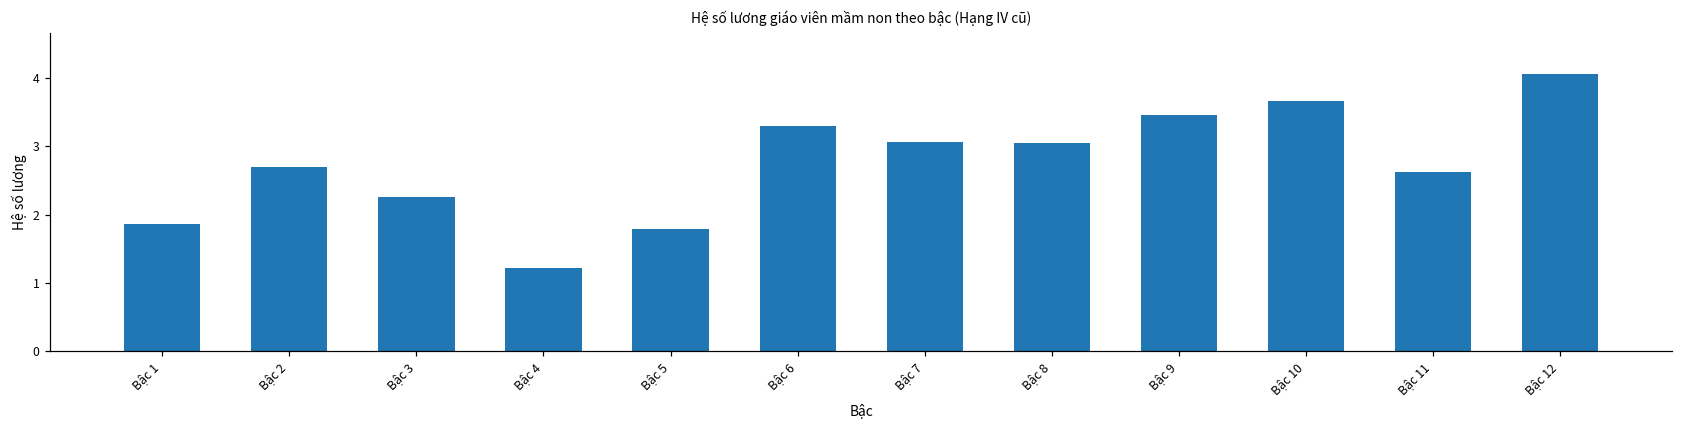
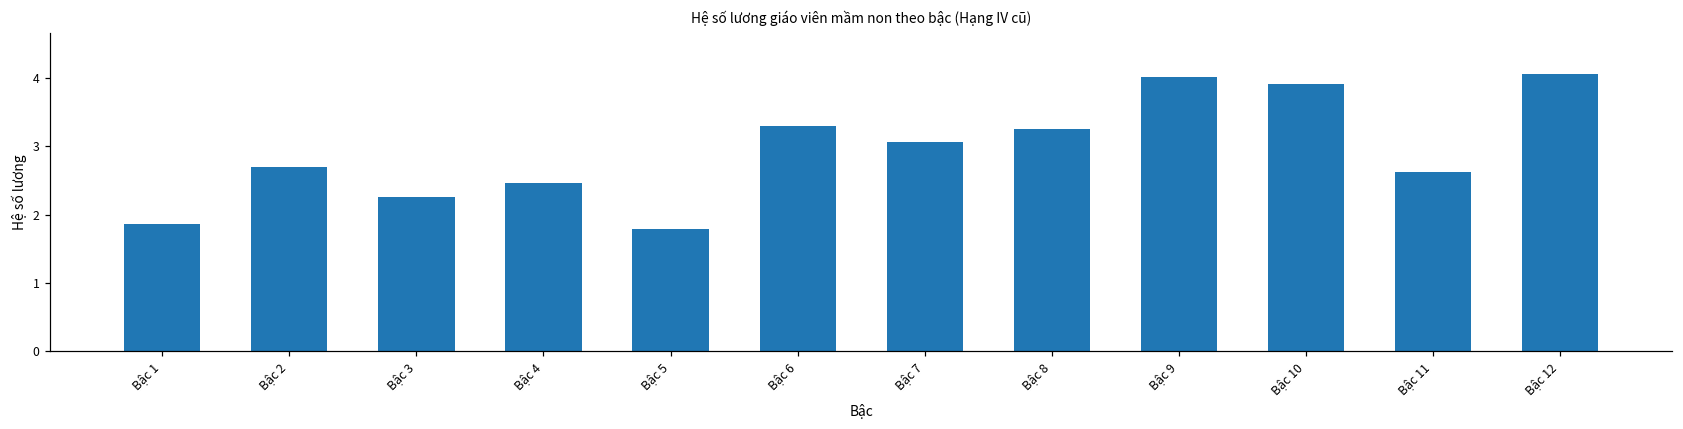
Bậc 4: 1.2 -> 2.5
Bậc 8: 3.1 -> 3.3
Bậc 9: 3.5 -> 4.0
Bậc 10: 3.7 -> 3.9
